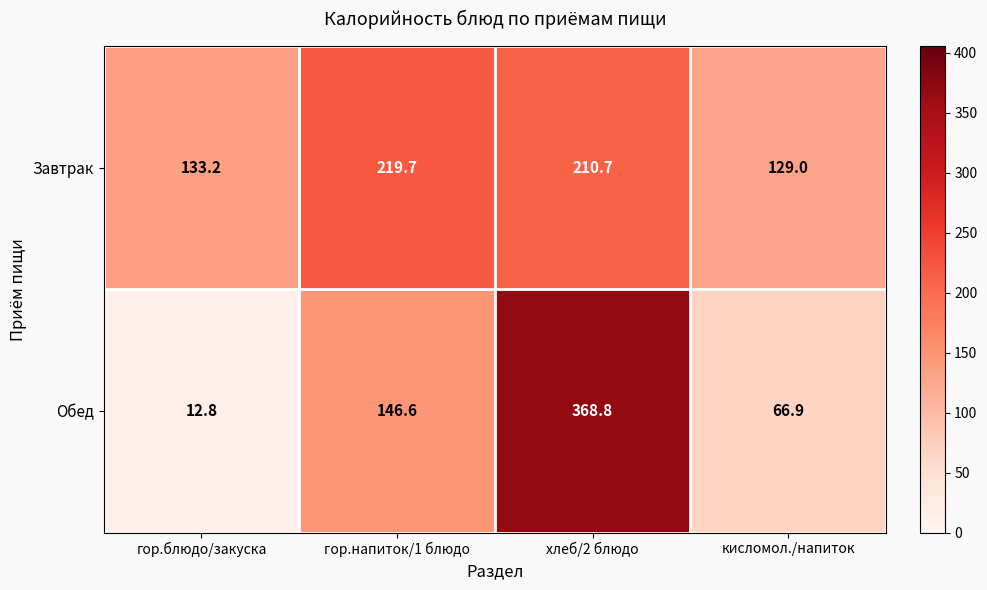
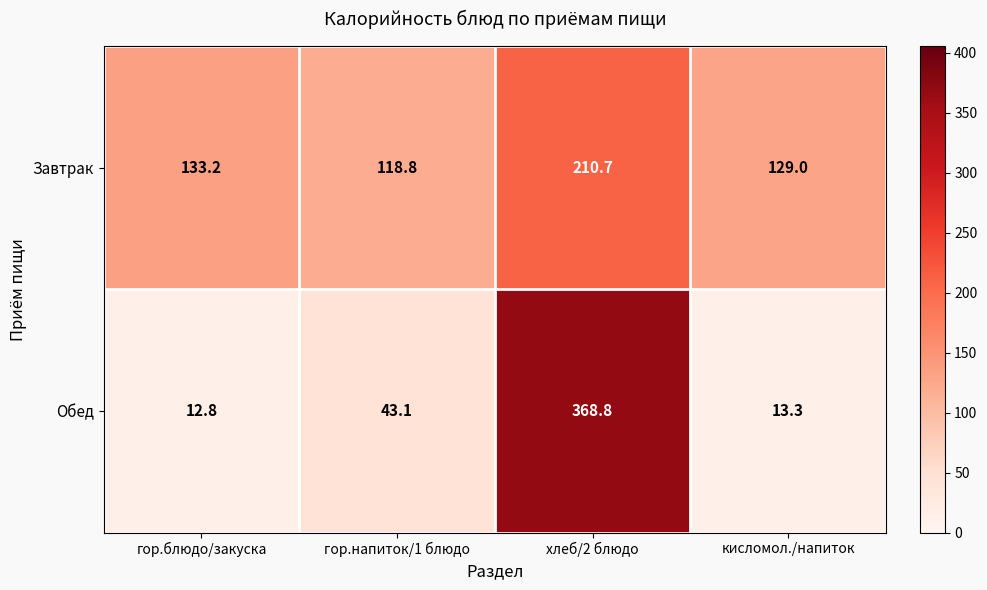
Завтрак, гор.напиток/1 блюдо: 219.7 -> 118.8
Обед, гор.напиток/1 блюдо: 146.6 -> 43.1
Обед, кисломол./напиток: 66.9 -> 13.3
